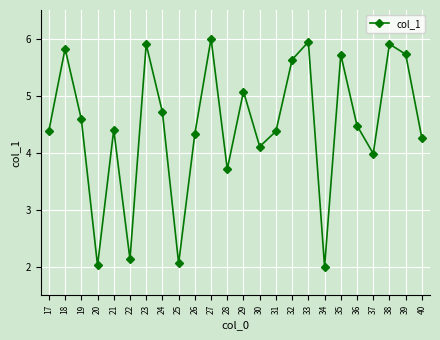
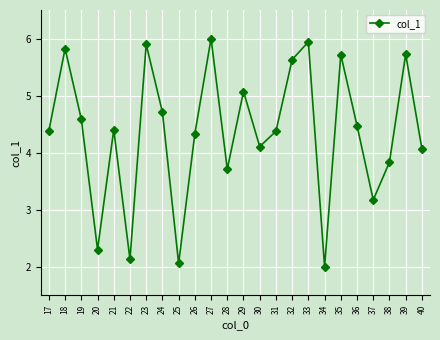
20: 2.0 -> 2.3
37: 4.0 -> 3.2
38: 5.9 -> 3.8
40: 4.3 -> 4.1
